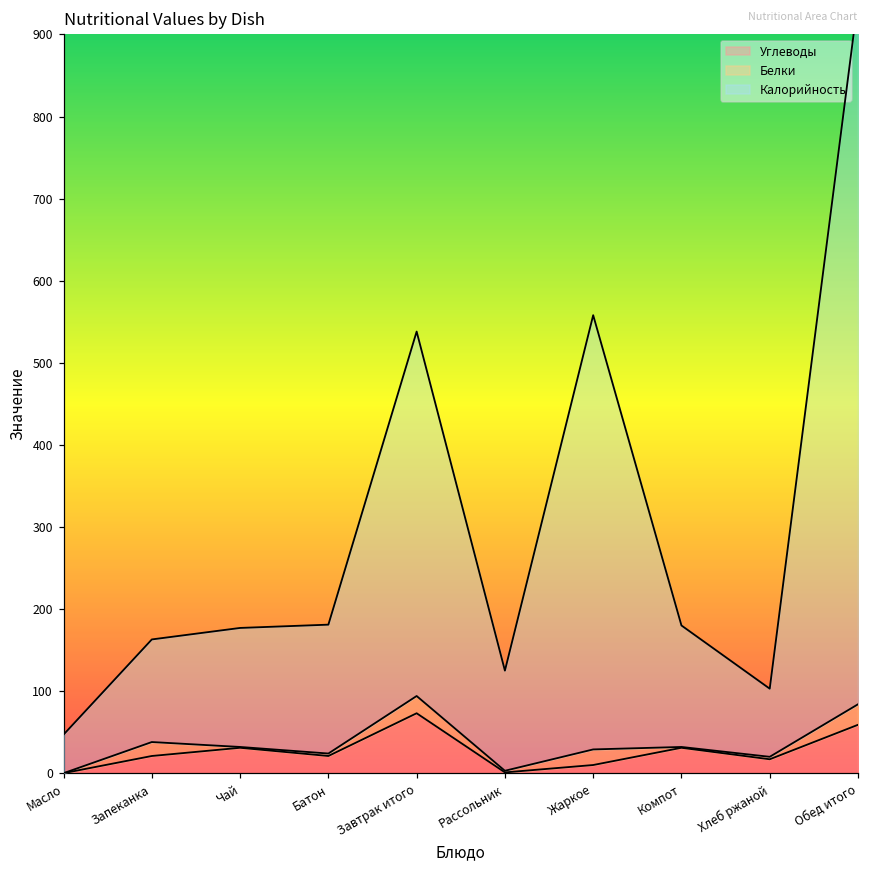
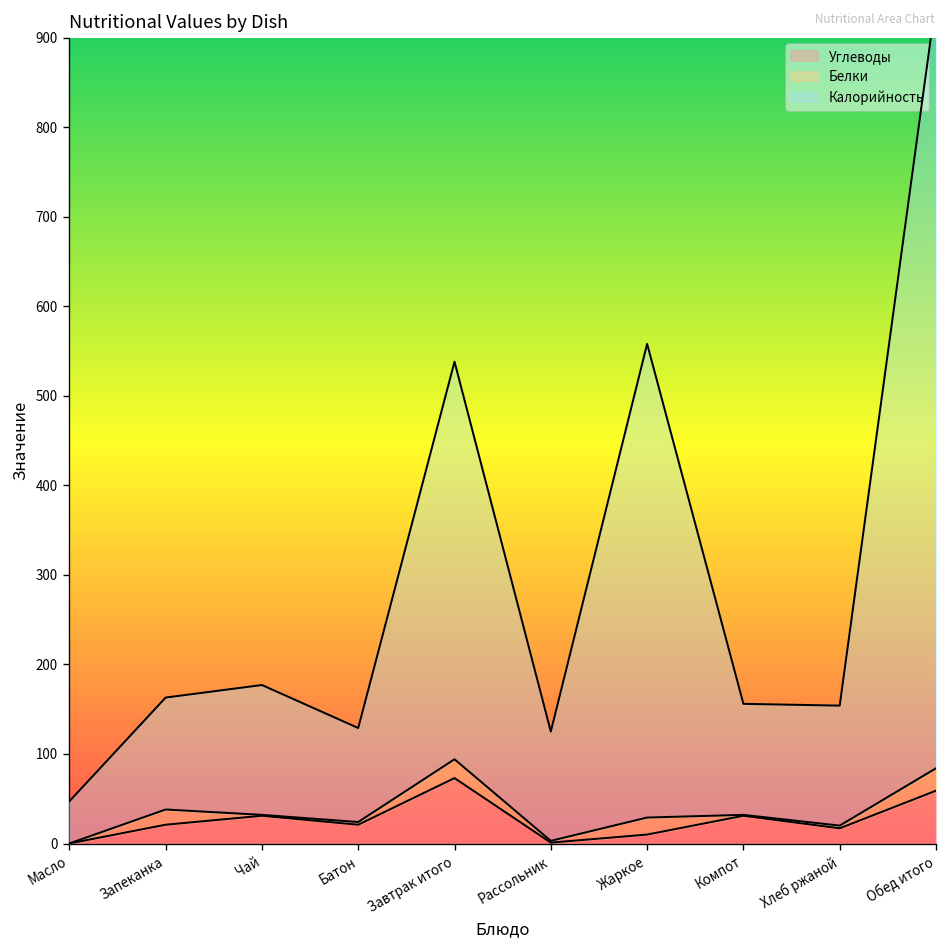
Калорийность, Батон: 160 -> 110
Калорийность, Компот: 150 -> 120
Калорийность, Хлеб ржаной: 80 -> 130
